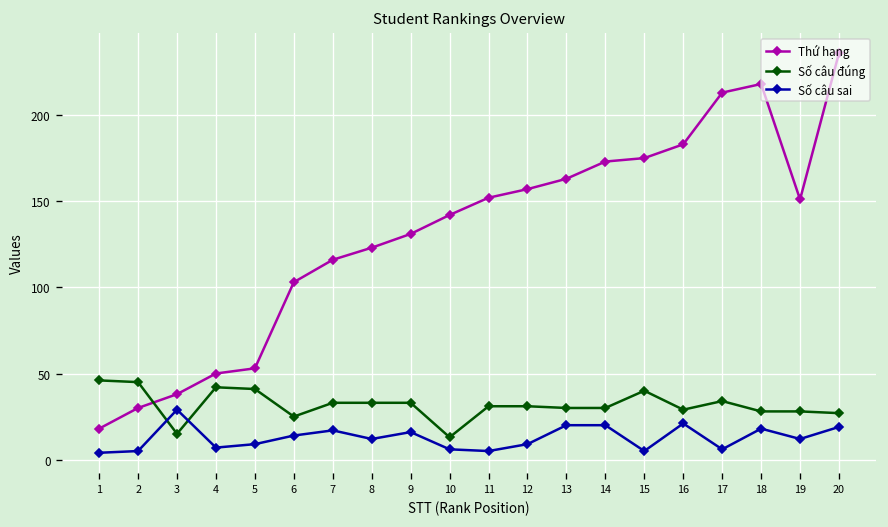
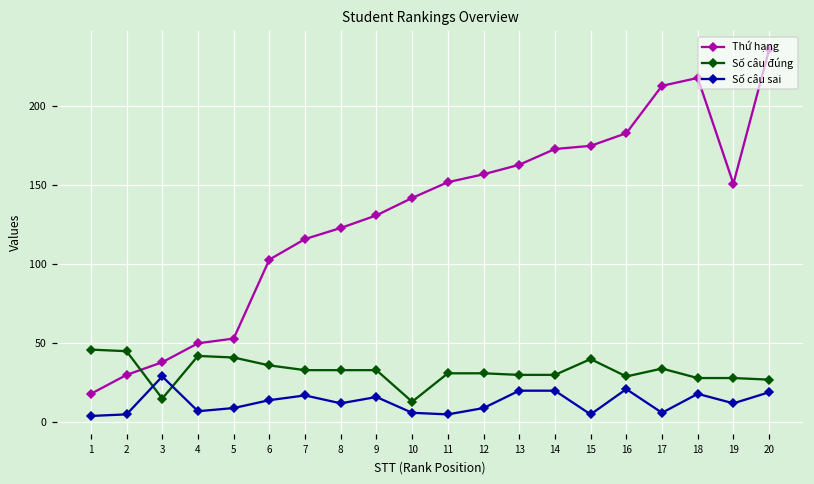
Số câu đúng, 6: 25 -> 36
